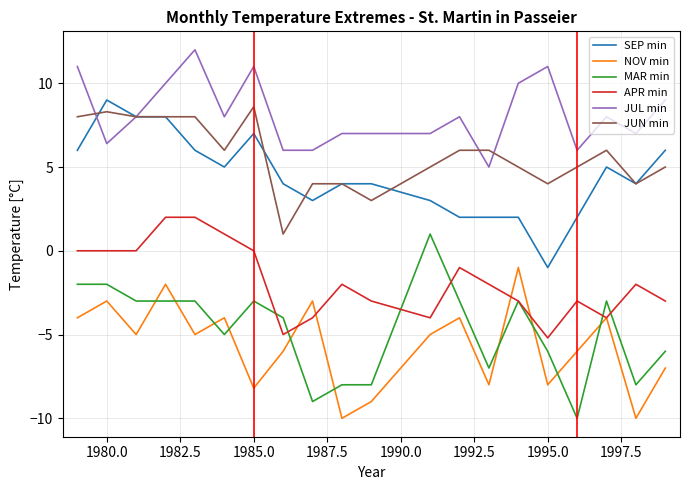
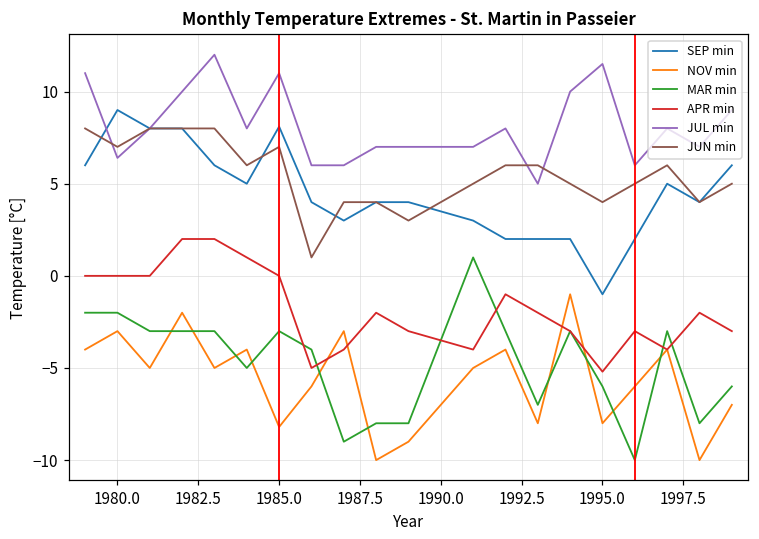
JUN min, 1980.0: 8.3 -> 7.0
SEP min, 1985.0: 7.0 -> 8.1
JUN min, 1985.0: 8.6 -> 7.0
JUL min, 1995.0: 11.0 -> 11.5
